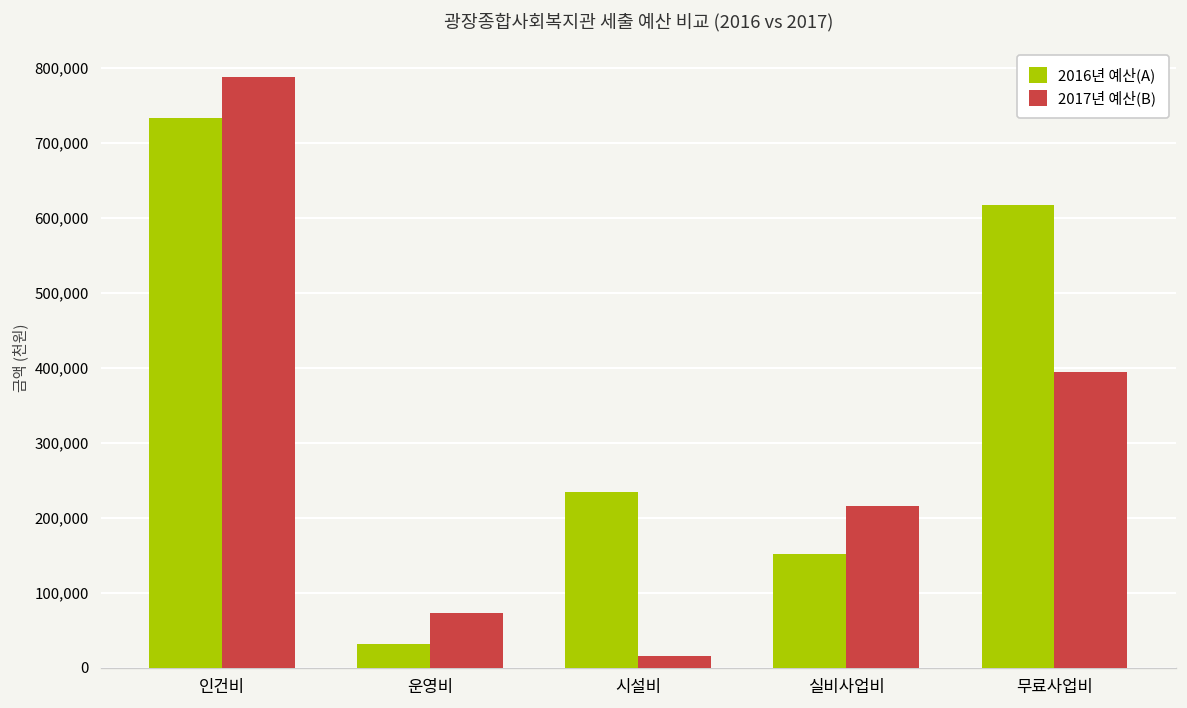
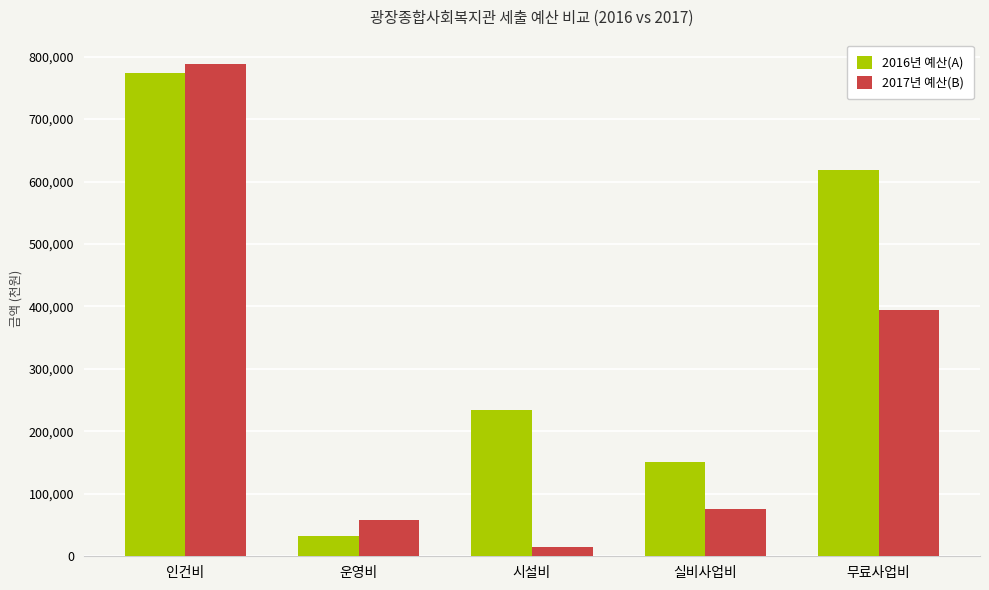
2016년 예산(A), 인건비: 730,000 -> 770,000
2017년 예산(B), 운영비: 70,000 -> 60,000
2017년 예산(B), 실비사업비: 220,000 -> 80,000
